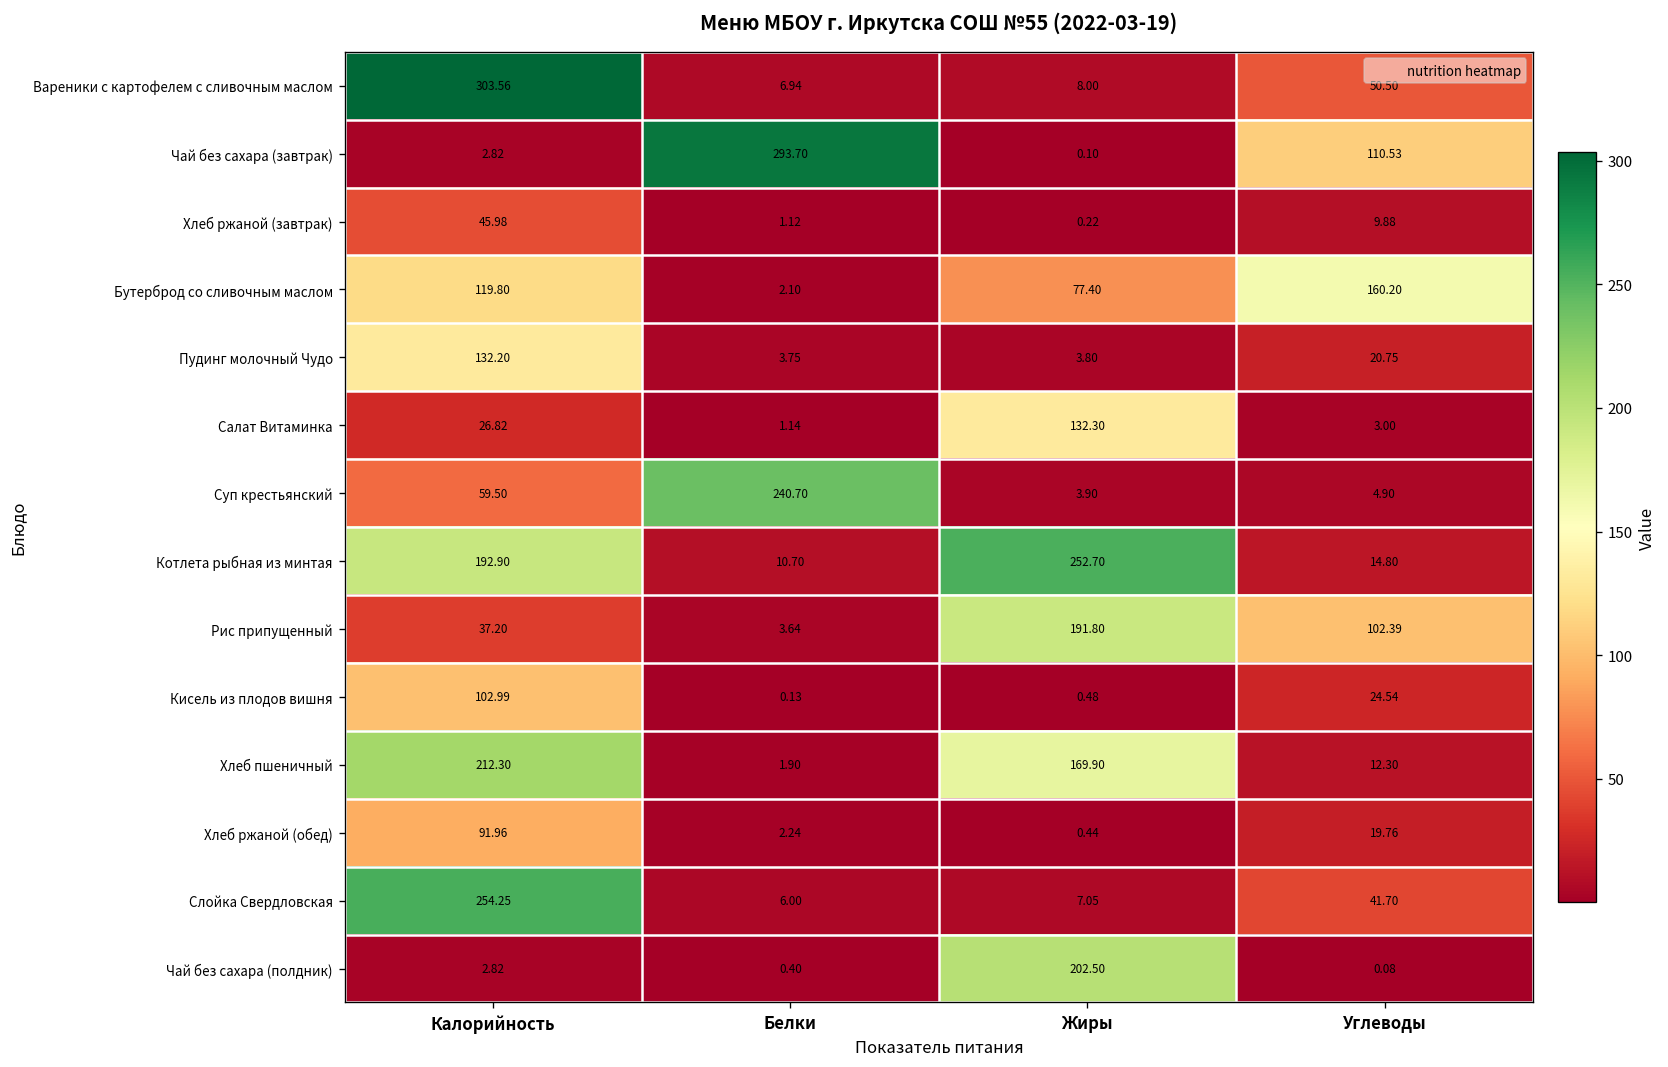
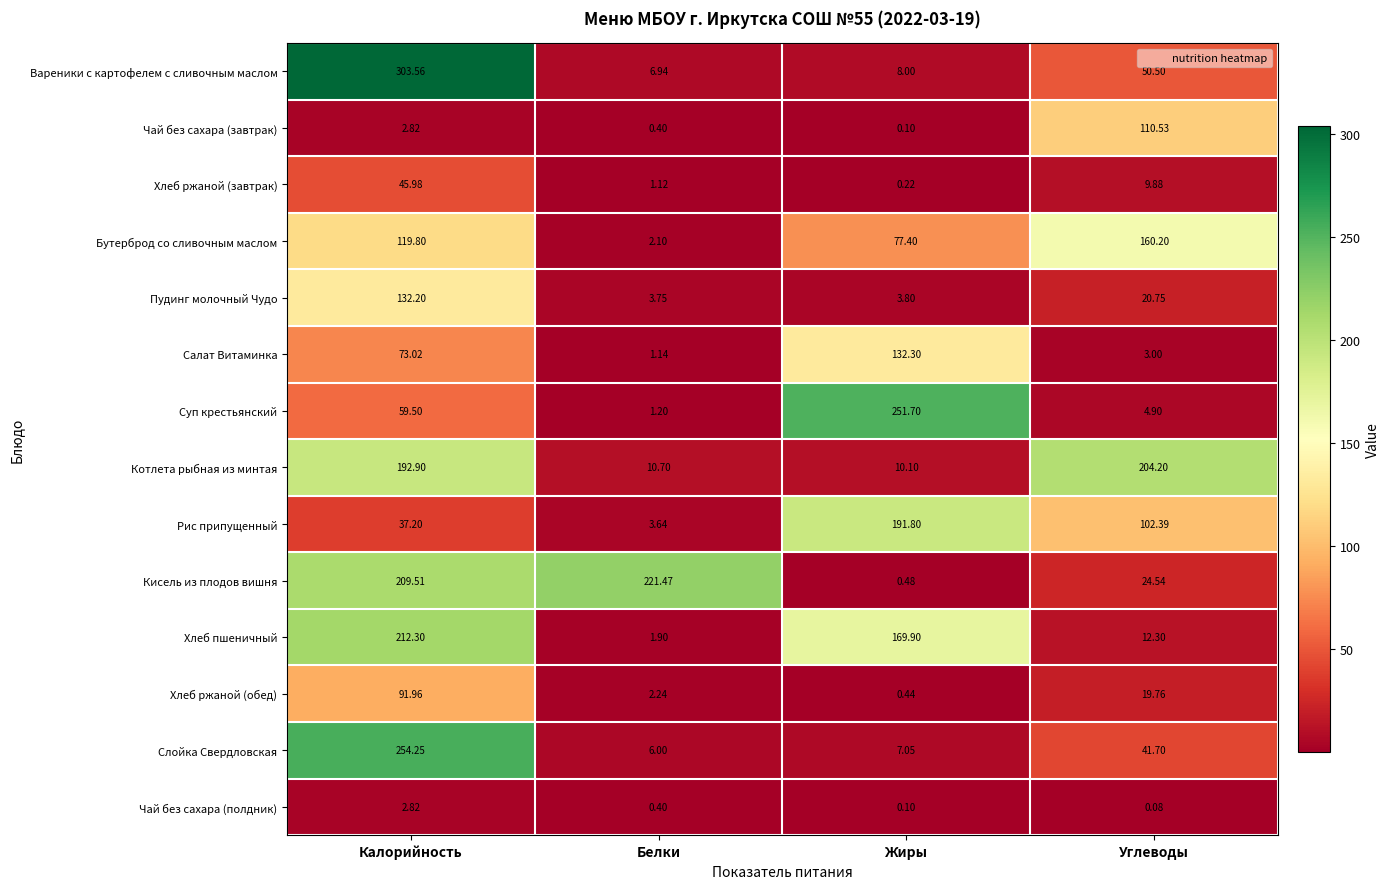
Чай без сахара (завтрак), Белки: 293.70 -> 0.40
Салат Витаминка, Калорийность: 26.82 -> 73.02
Суп крестьянский, Белки: 240.70 -> 1.20
Суп крестьянский, Жиры: 3.90 -> 251.70
Котлета рыбная из минтая, Жиры: 252.70 -> 10.10
Котлета рыбная из минтая, Углеводы: 14.80 -> 204.20
Кисель из плодов вишня, Калорийность: 102.99 -> 209.51
Кисель из плодов вишня, Белки: 0.13 -> 221.47
Чай без сахара (полдник), Жиры: 202.50 -> 0.10
